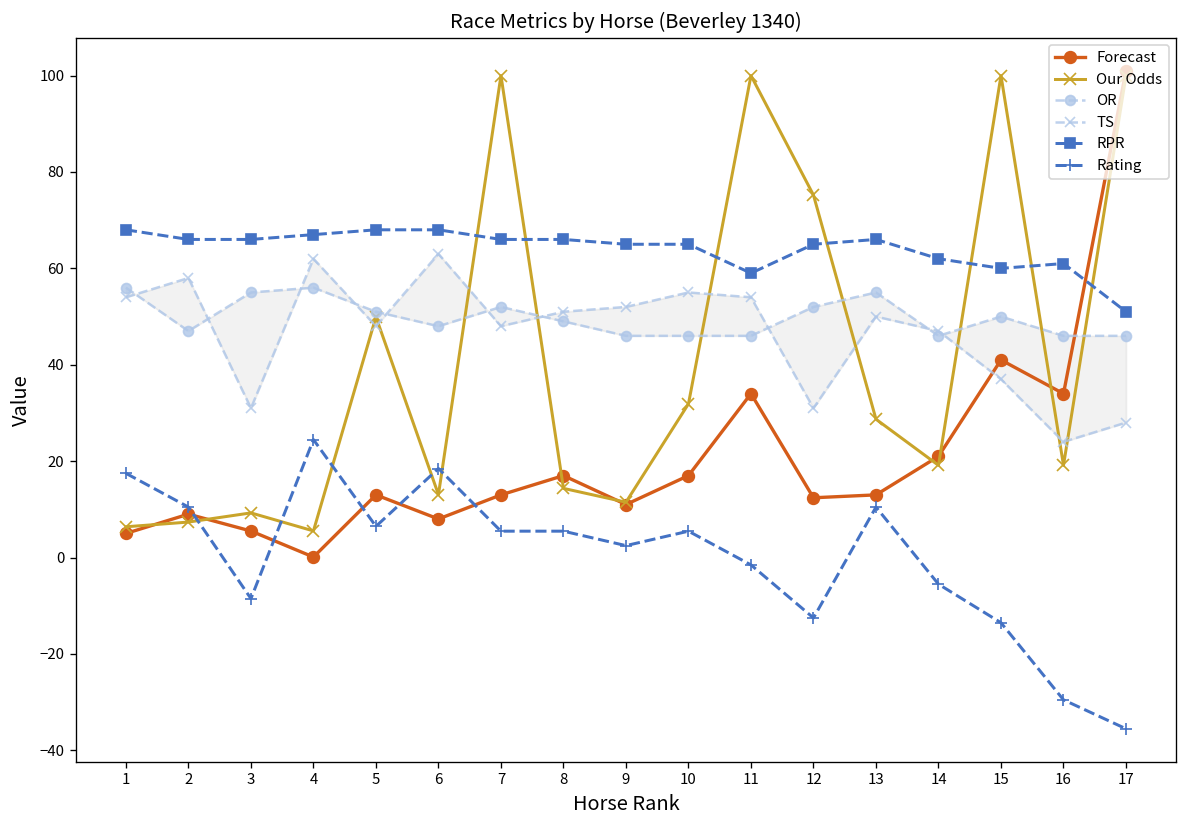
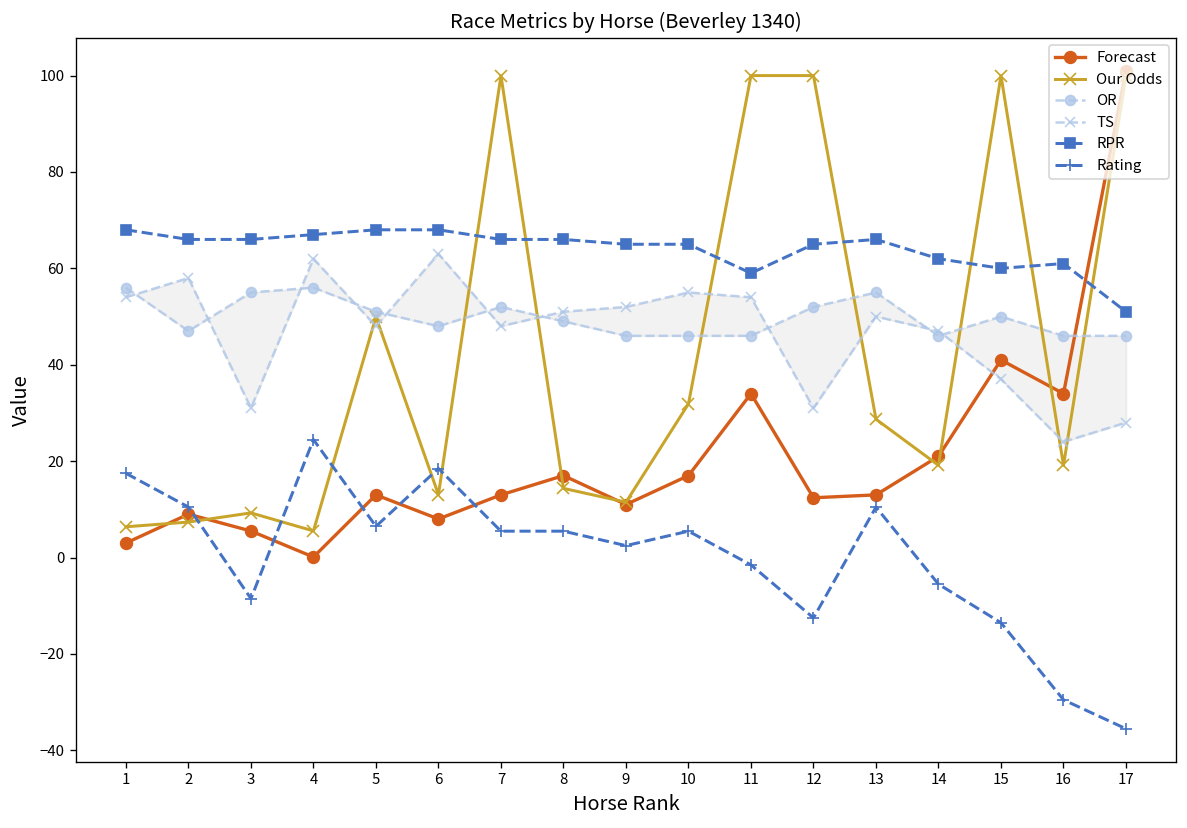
Forecast, 1: 5 -> 3
Our Odds, 12: 75 -> 100
